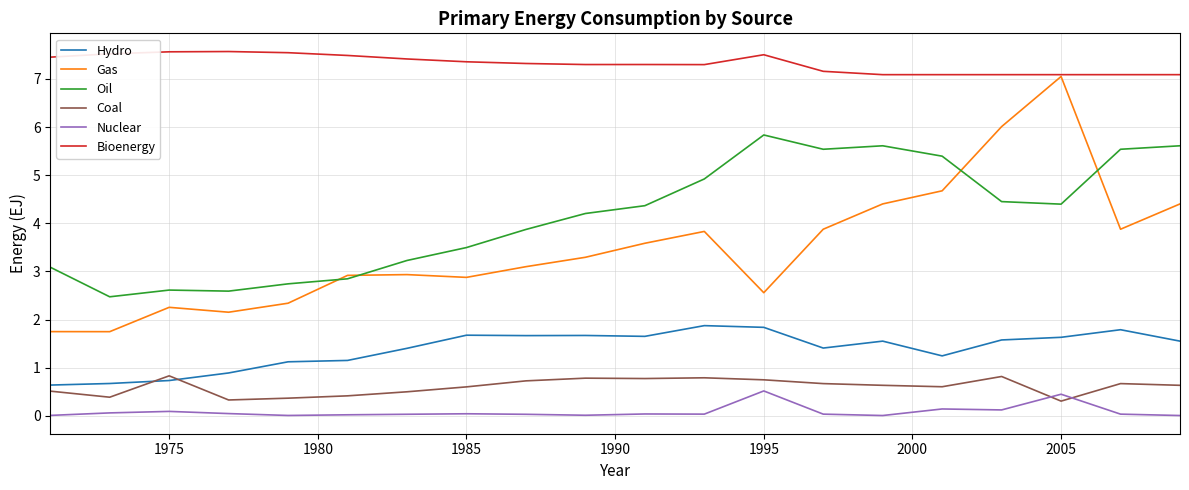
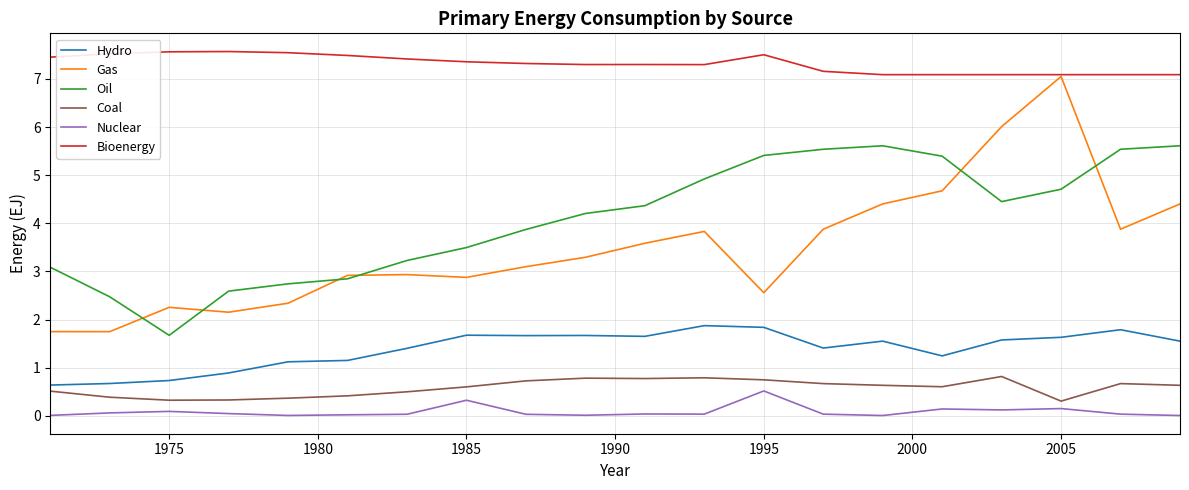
Oil, 1975: 2.6 -> 1.7
Coal, 1975: 0.8 -> 0.3
Nuclear, 1985: 0.0 -> 0.3
Oil, 1995: 5.8 -> 5.4
Oil, 2005: 4.4 -> 4.7
Nuclear, 2005: 0.4 -> 0.2
